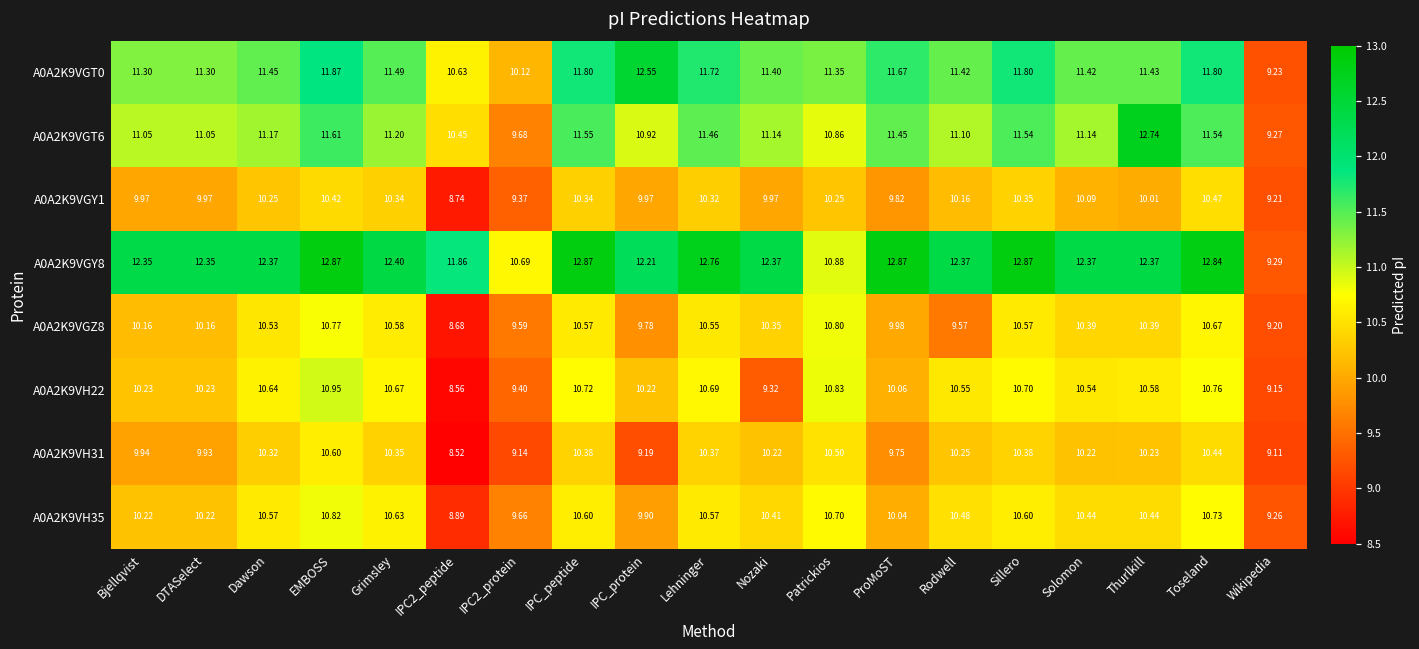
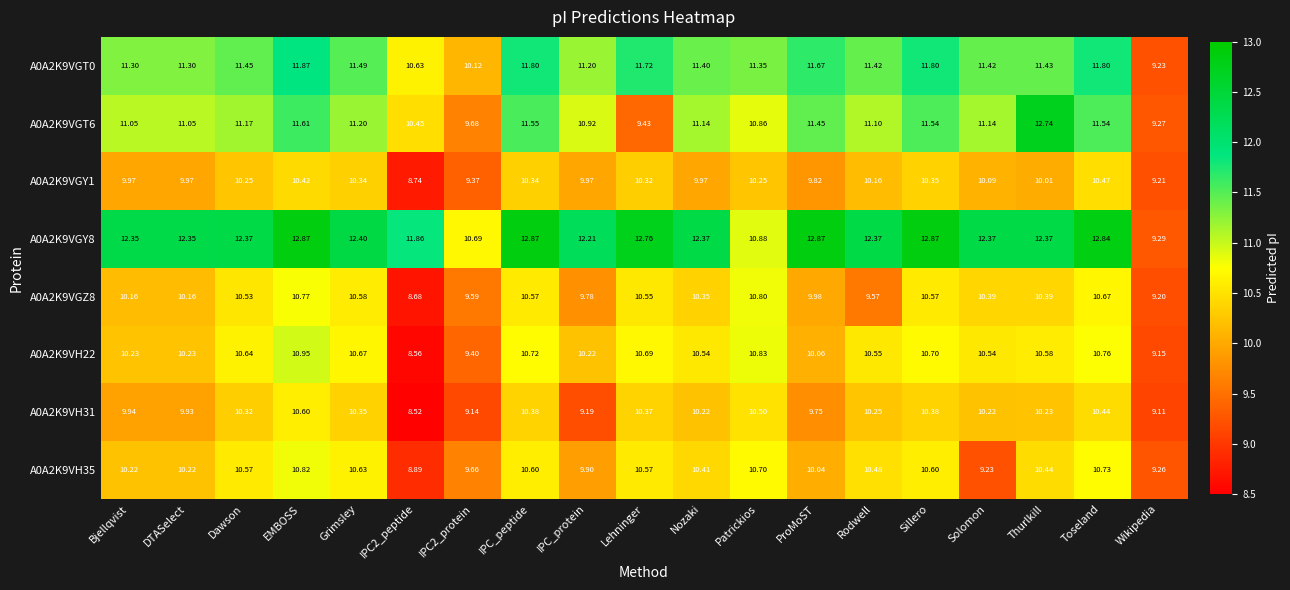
A0A2K9VGT0, IPC_protein: 12.55 -> 11.20
A0A2K9VGT6, Lehninger: 11.46 -> 9.43
A0A2K9VH22, Nozaki: 9.32 -> 10.54
A0A2K9VH35, Solomon: 10.44 -> 9.23
